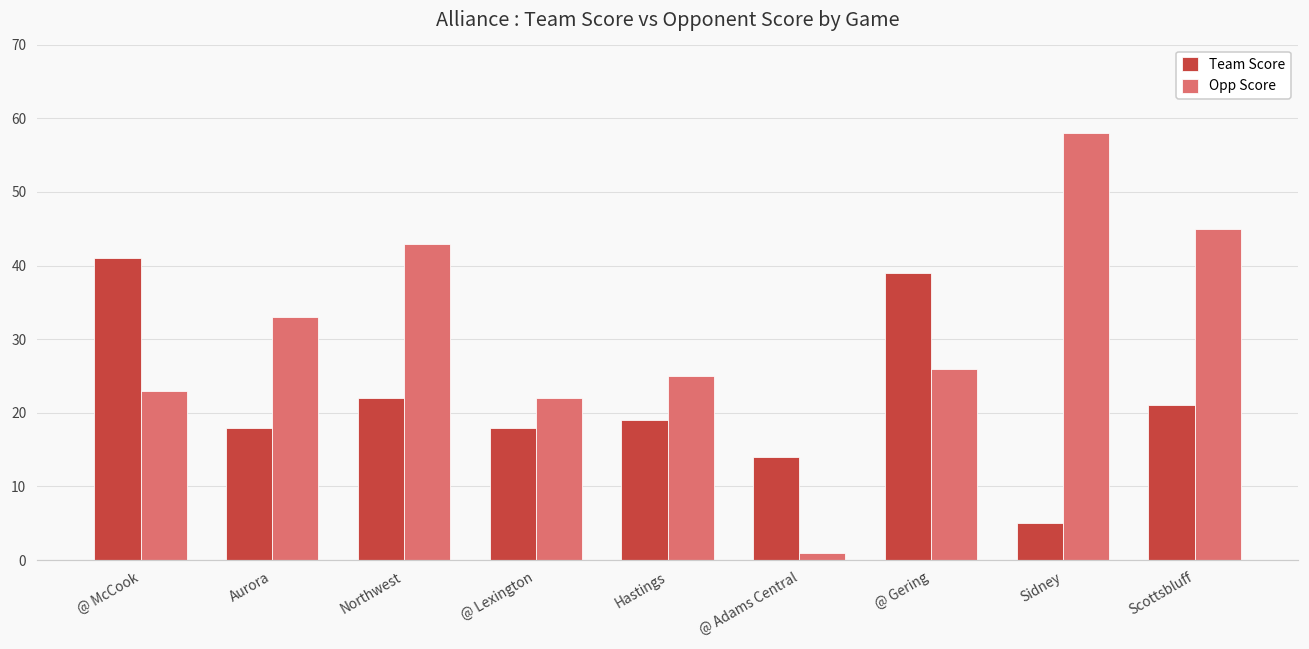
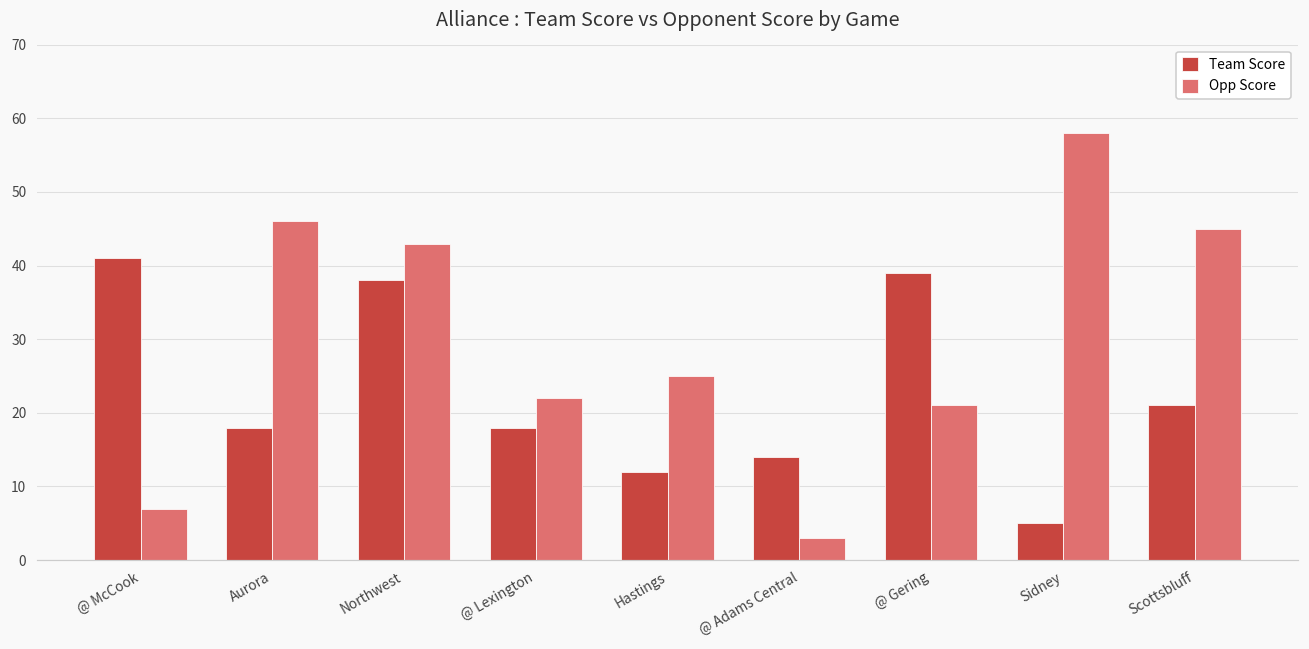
Opp Score, @ McCook: 23 -> 7
Opp Score, Aurora: 33 -> 46
Team Score, Northwest: 22 -> 38
Team Score, Hastings: 19 -> 12
Opp Score, @ Adams Central: 1 -> 3
Opp Score, @ Gering: 26 -> 21
